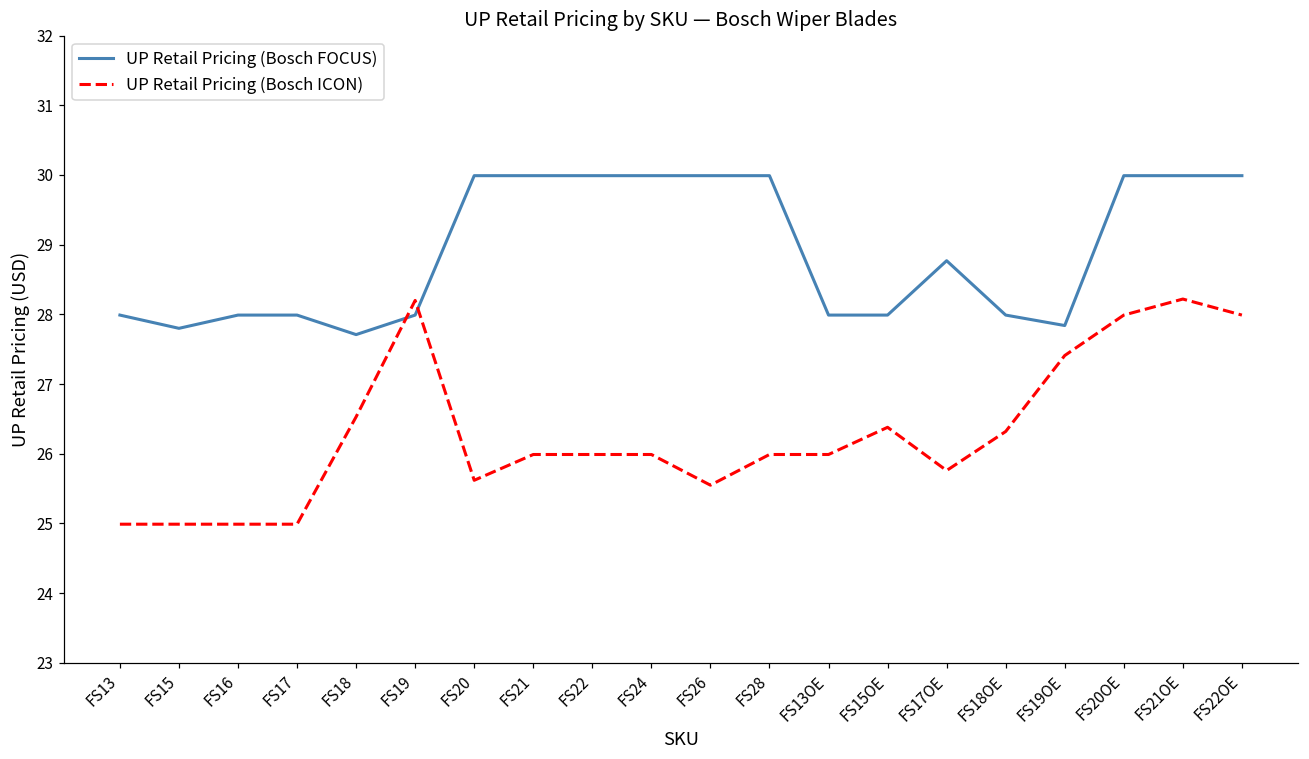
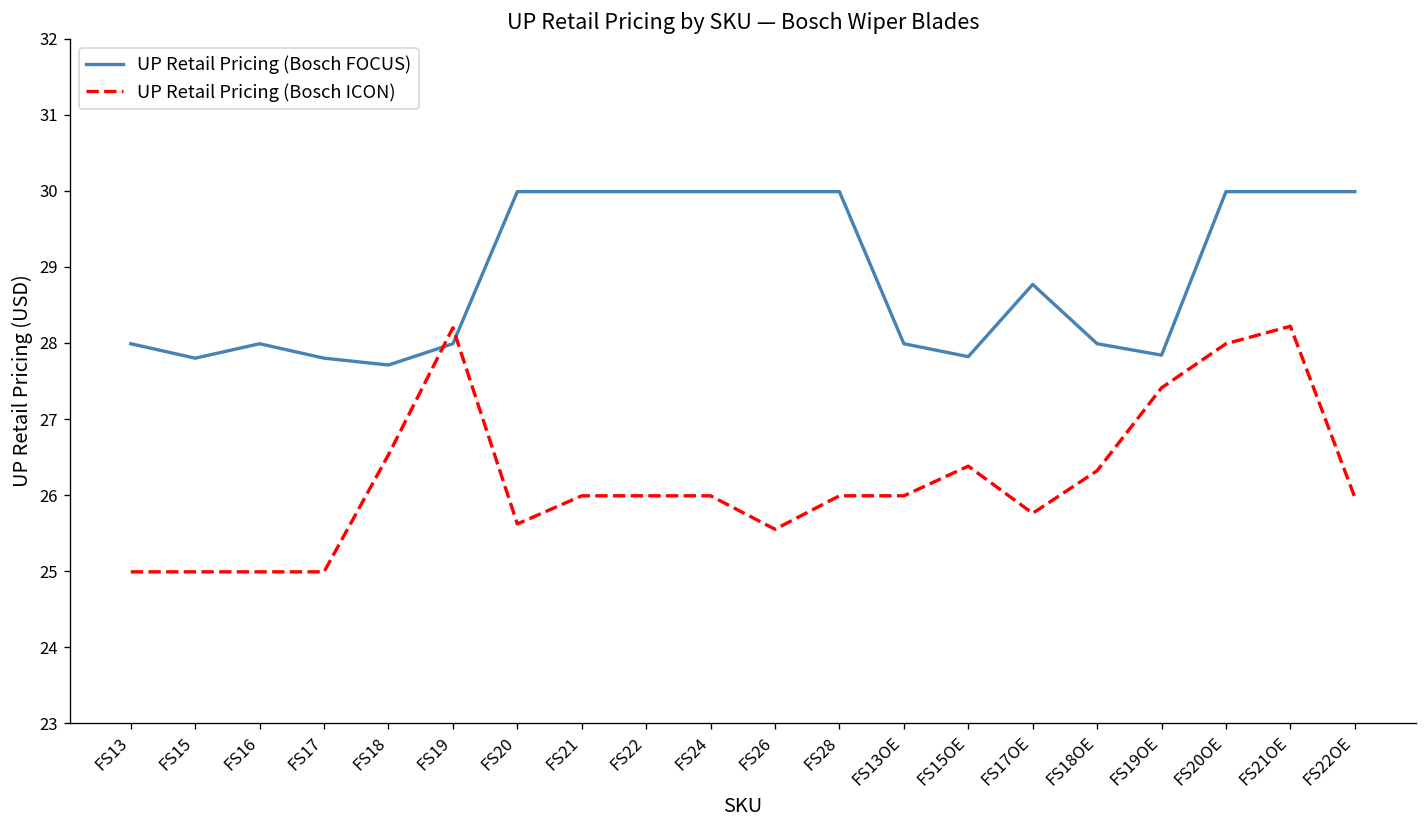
UP Retail Pricing (Bosch FOCUS), FS17: 28.0 -> 27.8
UP Retail Pricing (Bosch FOCUS), FS15OE: 28.0 -> 27.8
UP Retail Pricing (Bosch ICON), FS22OE: 28.0 -> 26.0
